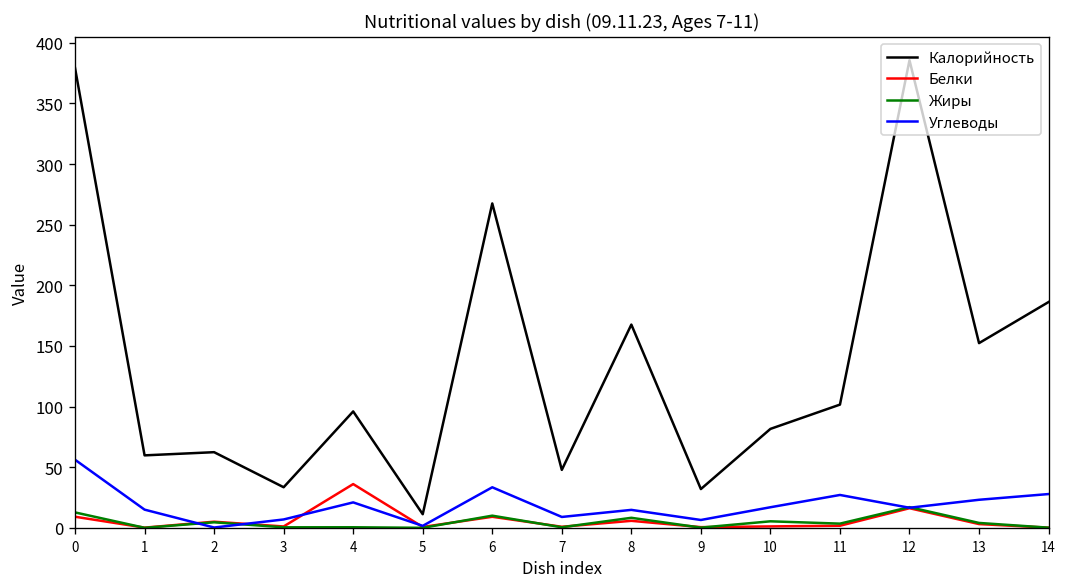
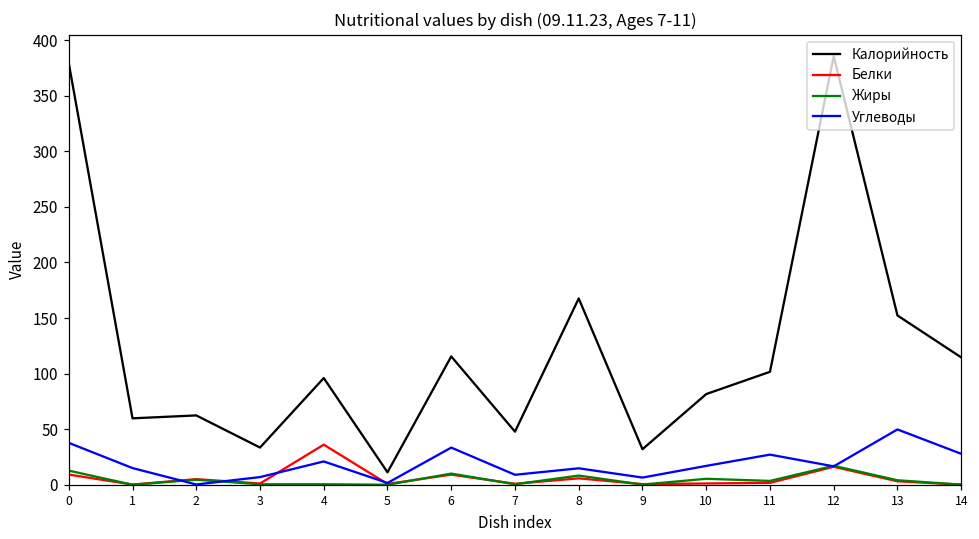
Углеводы, 0: 56 -> 38
Калорийность, 6: 267 -> 115
Углеводы, 13: 23 -> 50
Калорийность, 14: 186 -> 115
